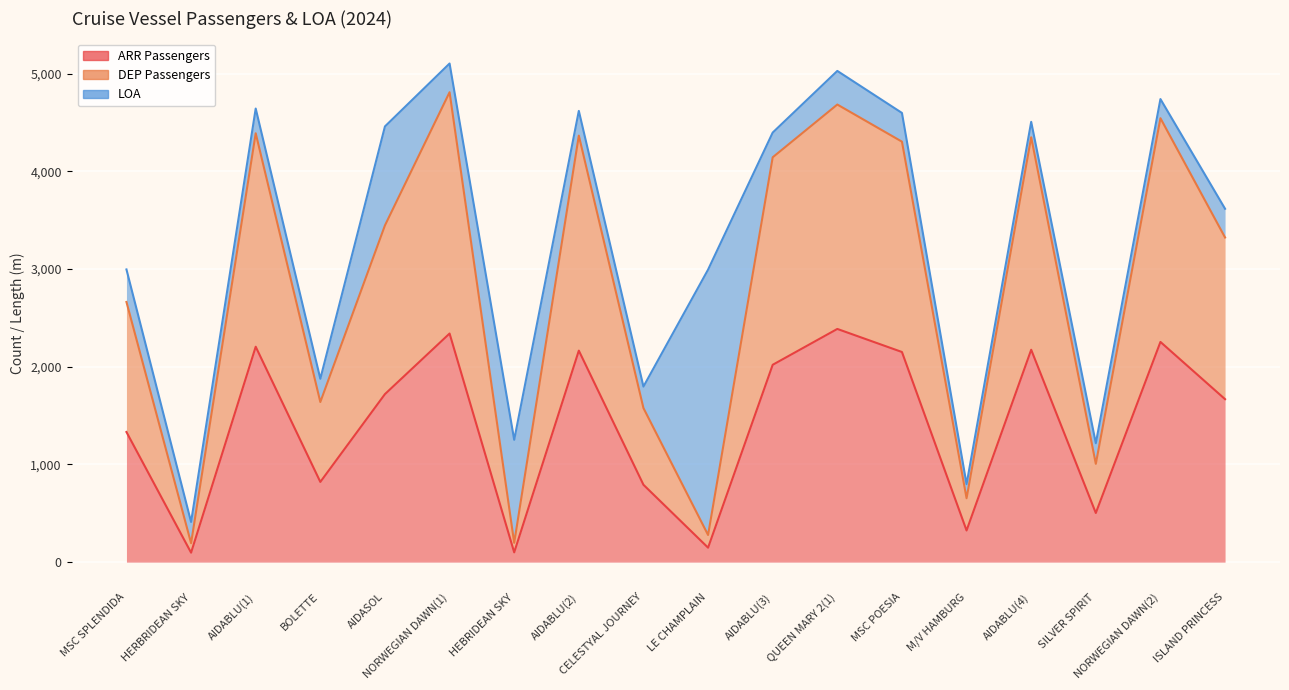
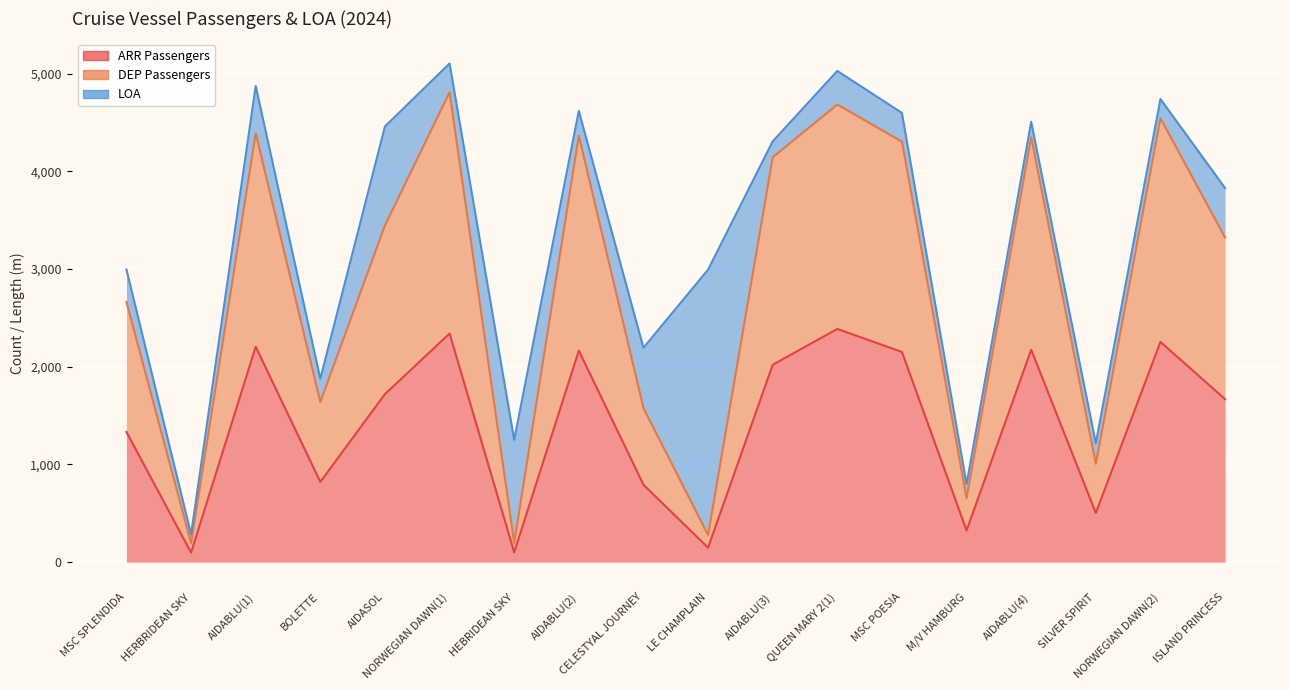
LOA, HERBRIDEAN SKY: 200 -> 100
LOA, AIDABLU(1): 300 -> 500
LOA, CELESTYAL JOURNEY: 200 -> 600
LOA, AIDABLU(3): 300 -> 200
LOA, ISLAND PRINCESS: 300 -> 500
